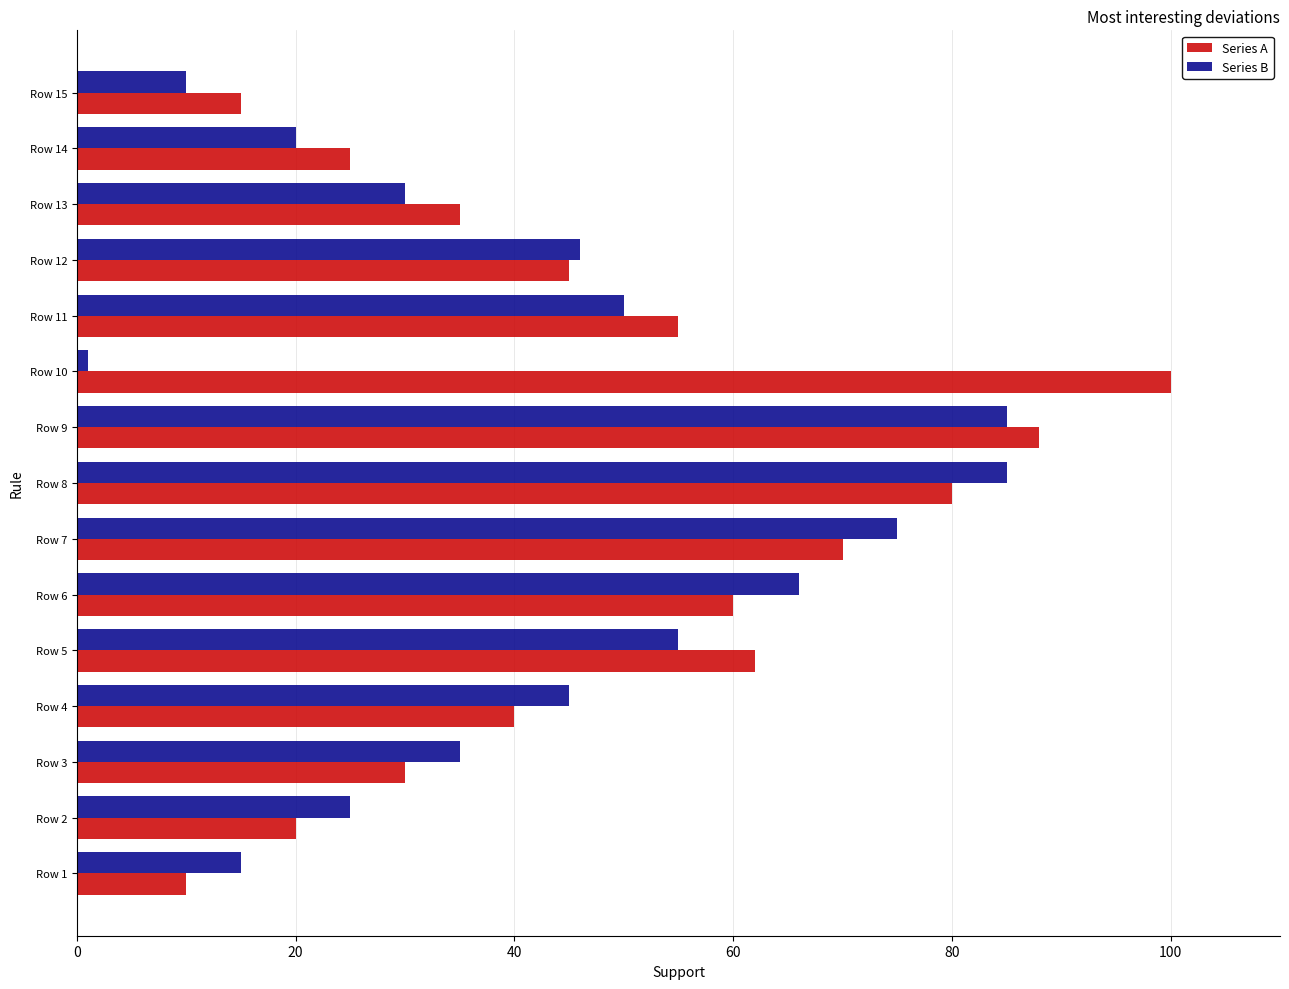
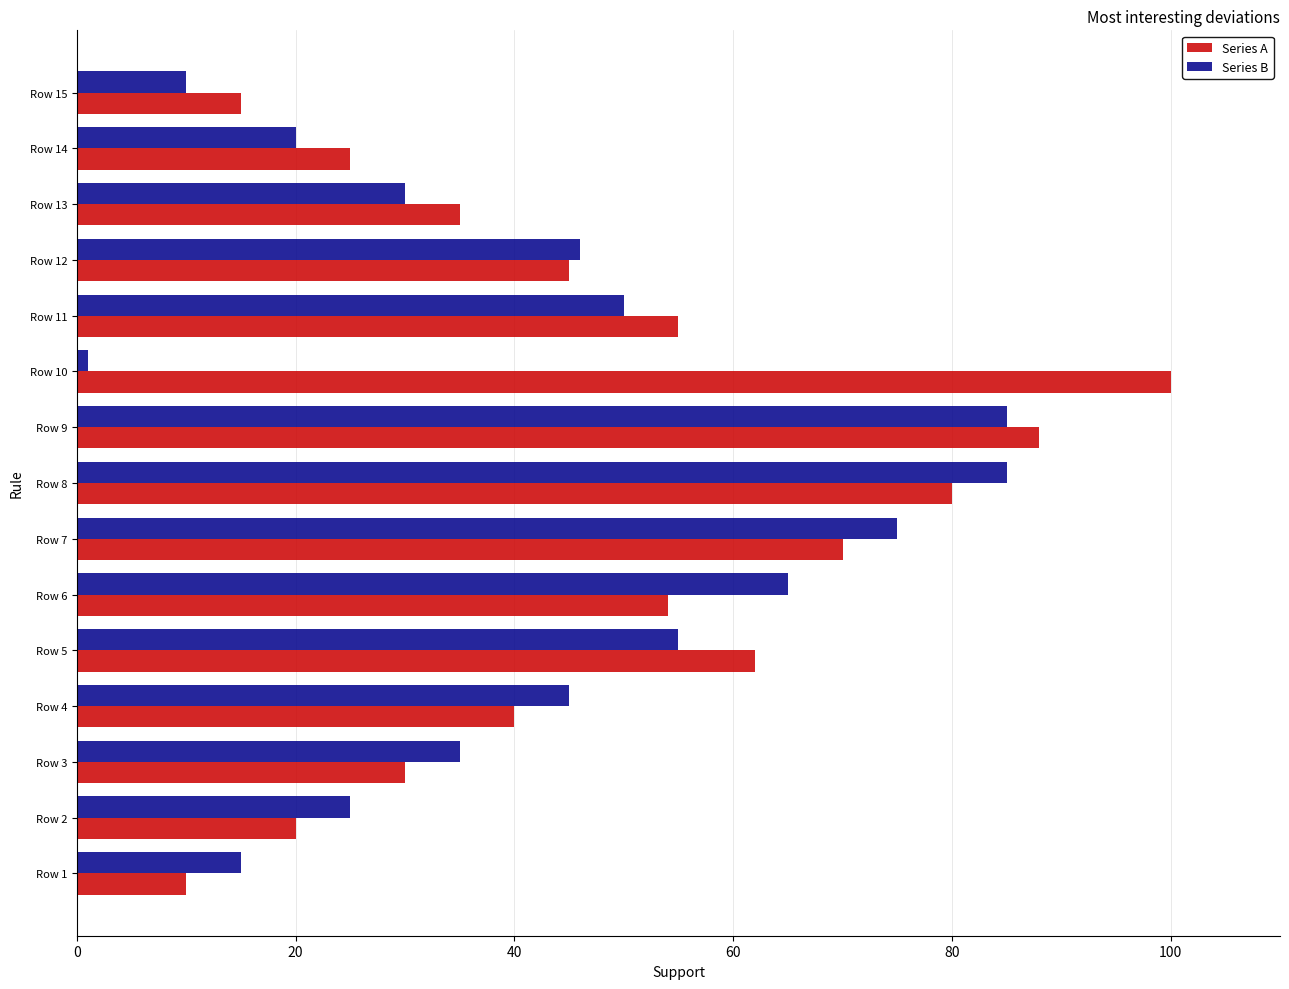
Series B, Row 6: 66 -> 65
Series A, Row 6: 60 -> 54
